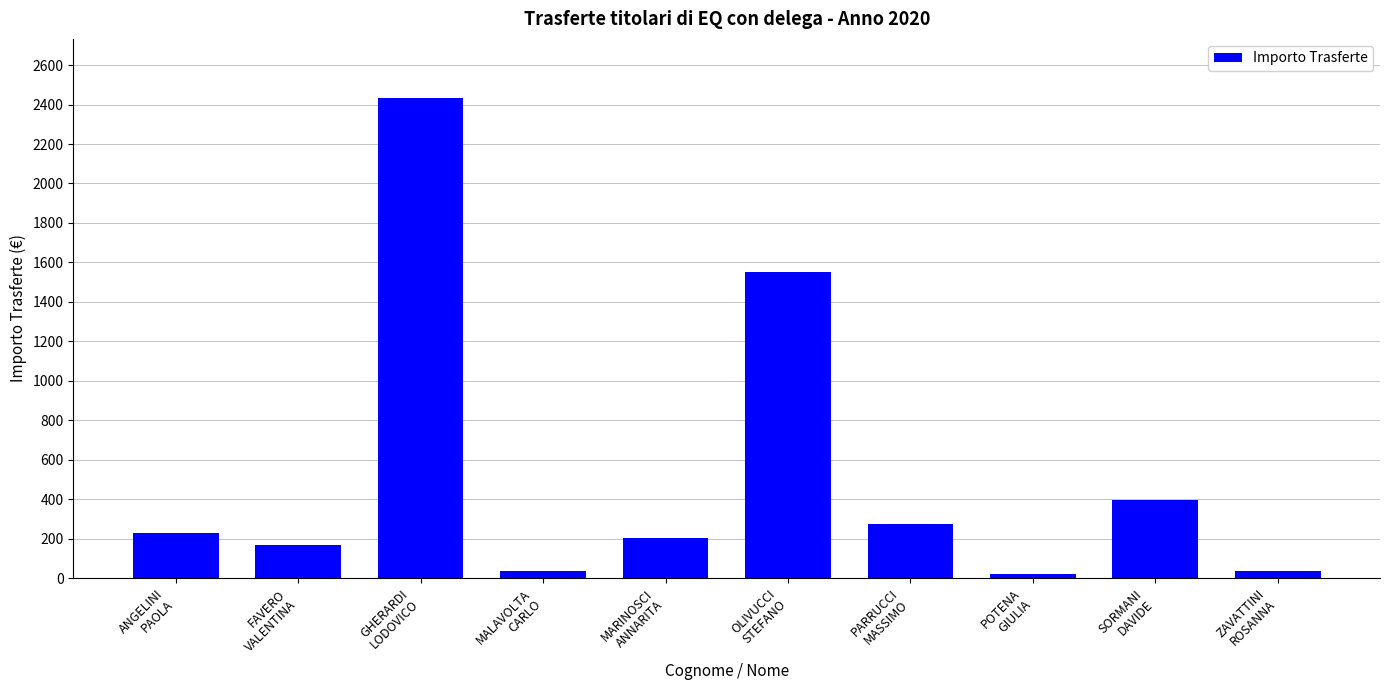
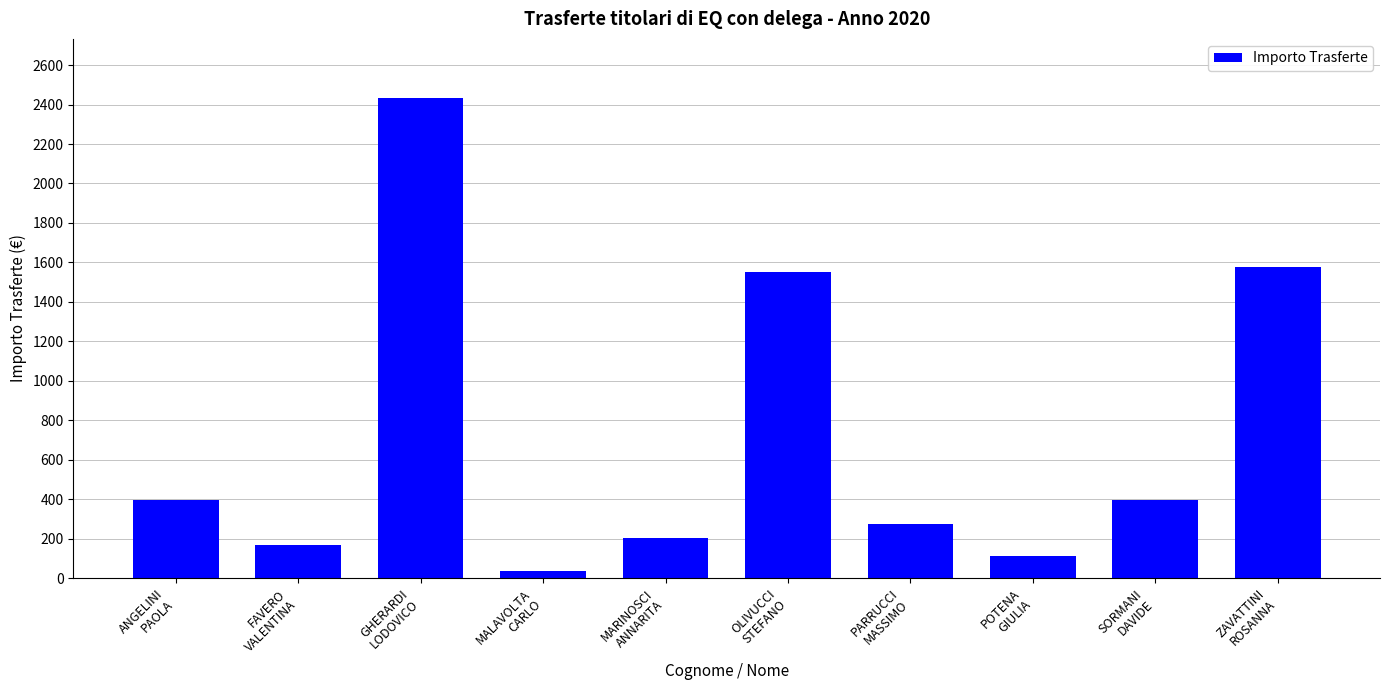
ANGELINI PAOLA: 230 -> 400
POTENA GIULIA: 20 -> 110
ZAVATTINI ROSANNA: 40 -> 1580
